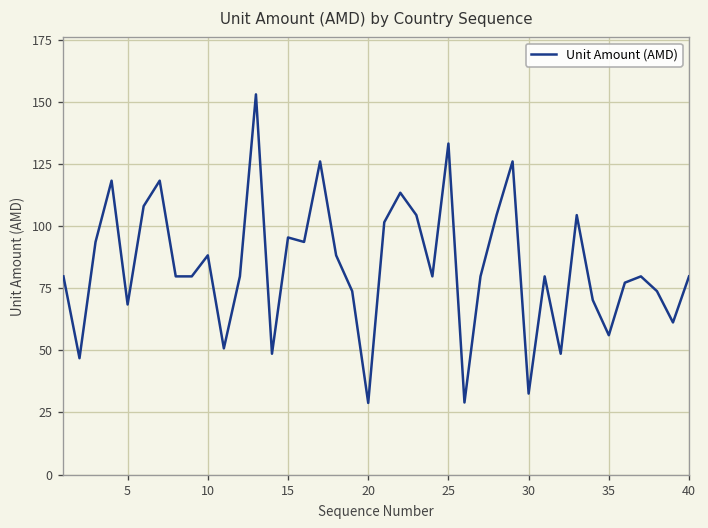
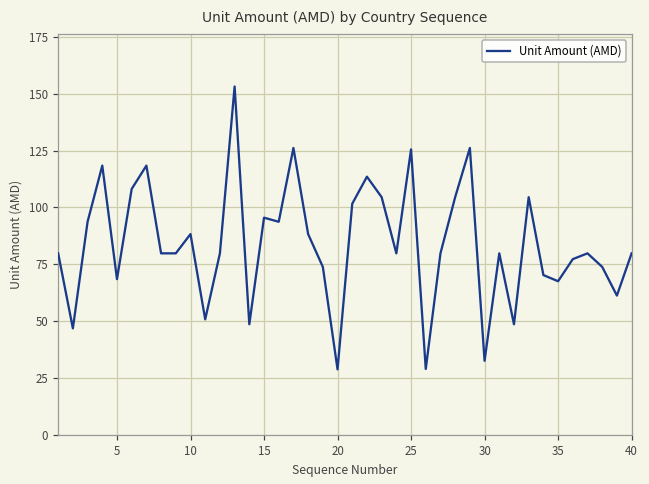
25: 133 -> 126
35: 56 -> 68
